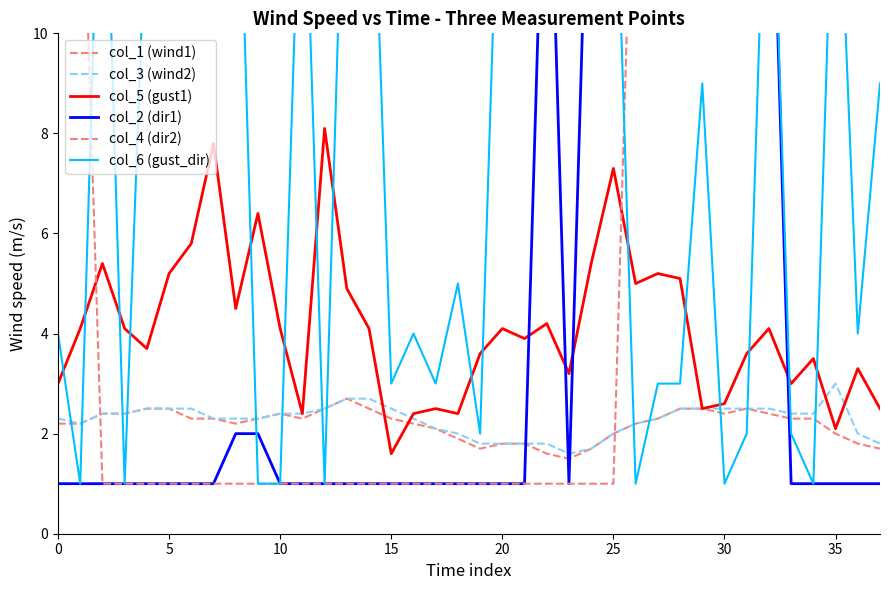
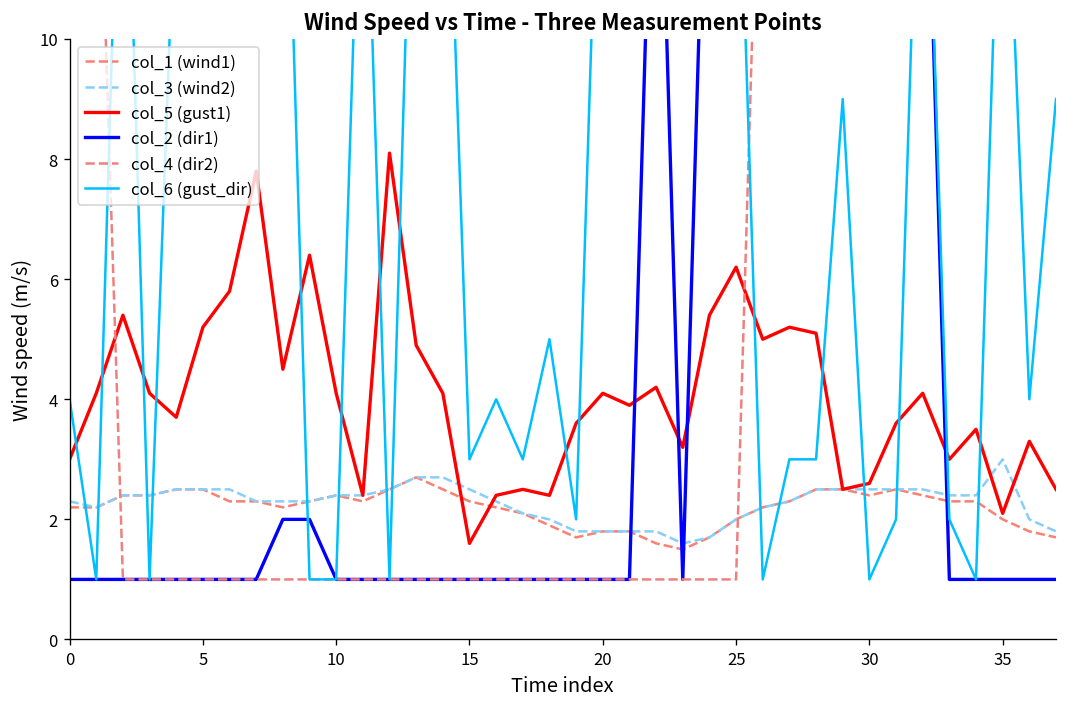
col_5 (gust1), 25: 7.3 -> 6.2
